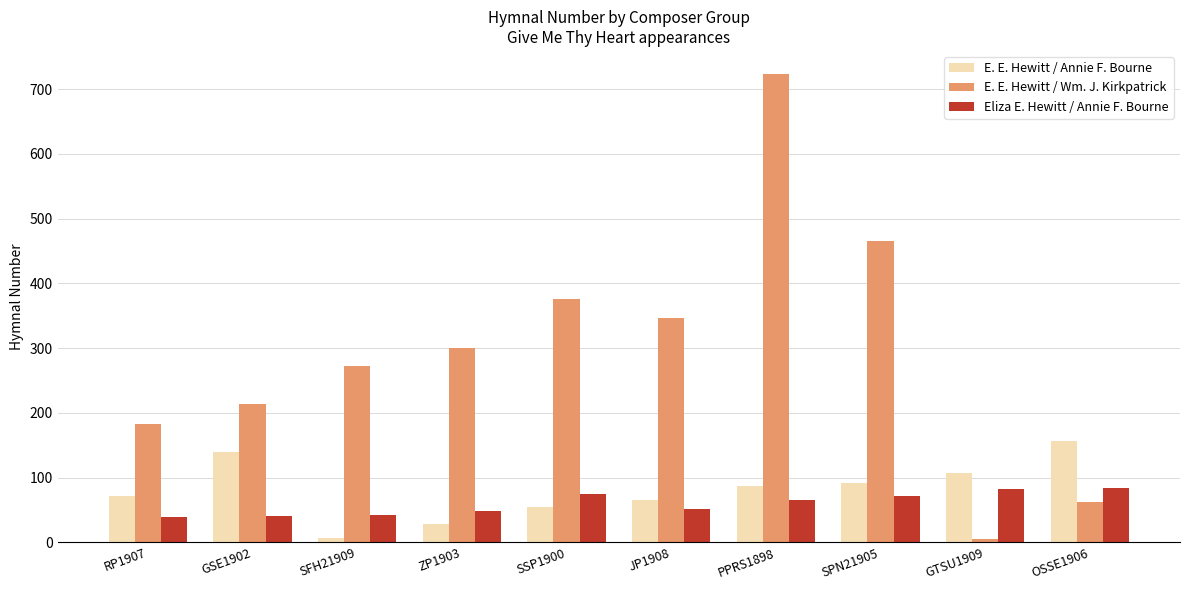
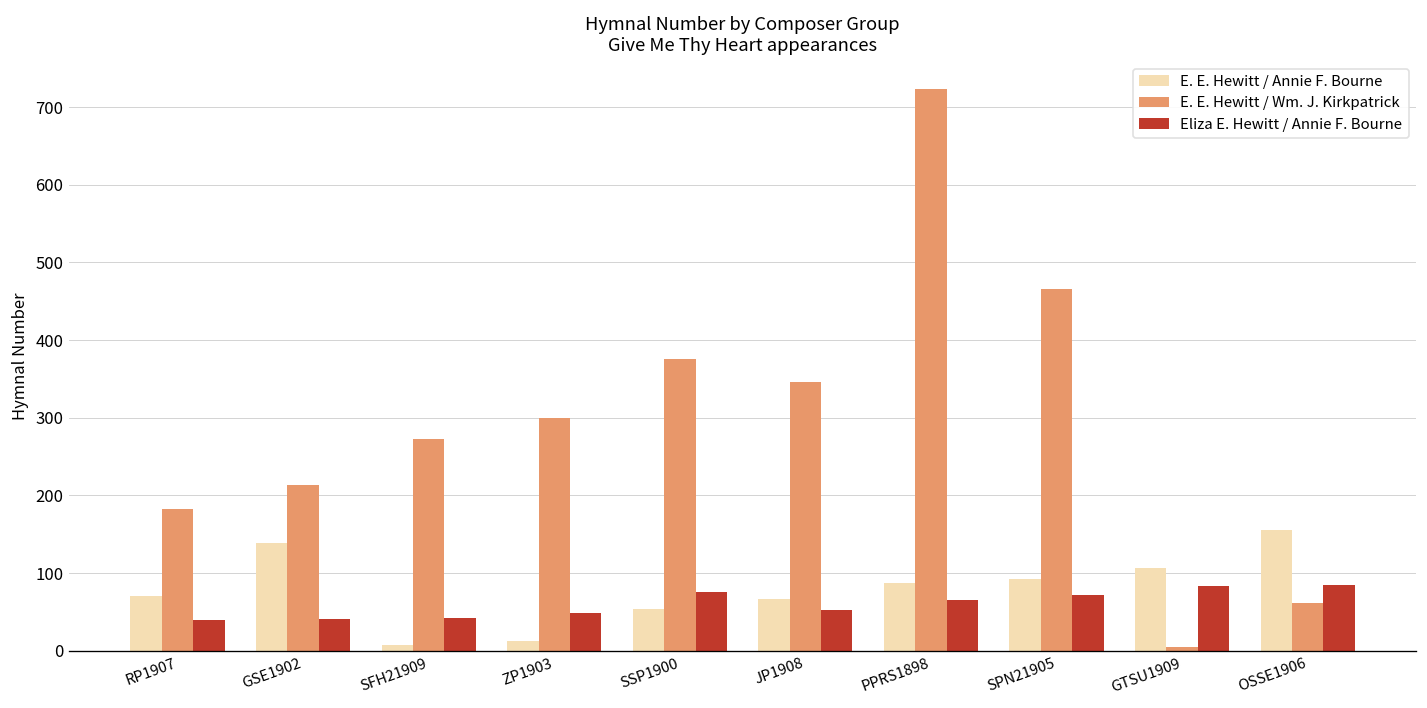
E. E. Hewitt / Annie F. Bourne, ZP1903: 30 -> 10
